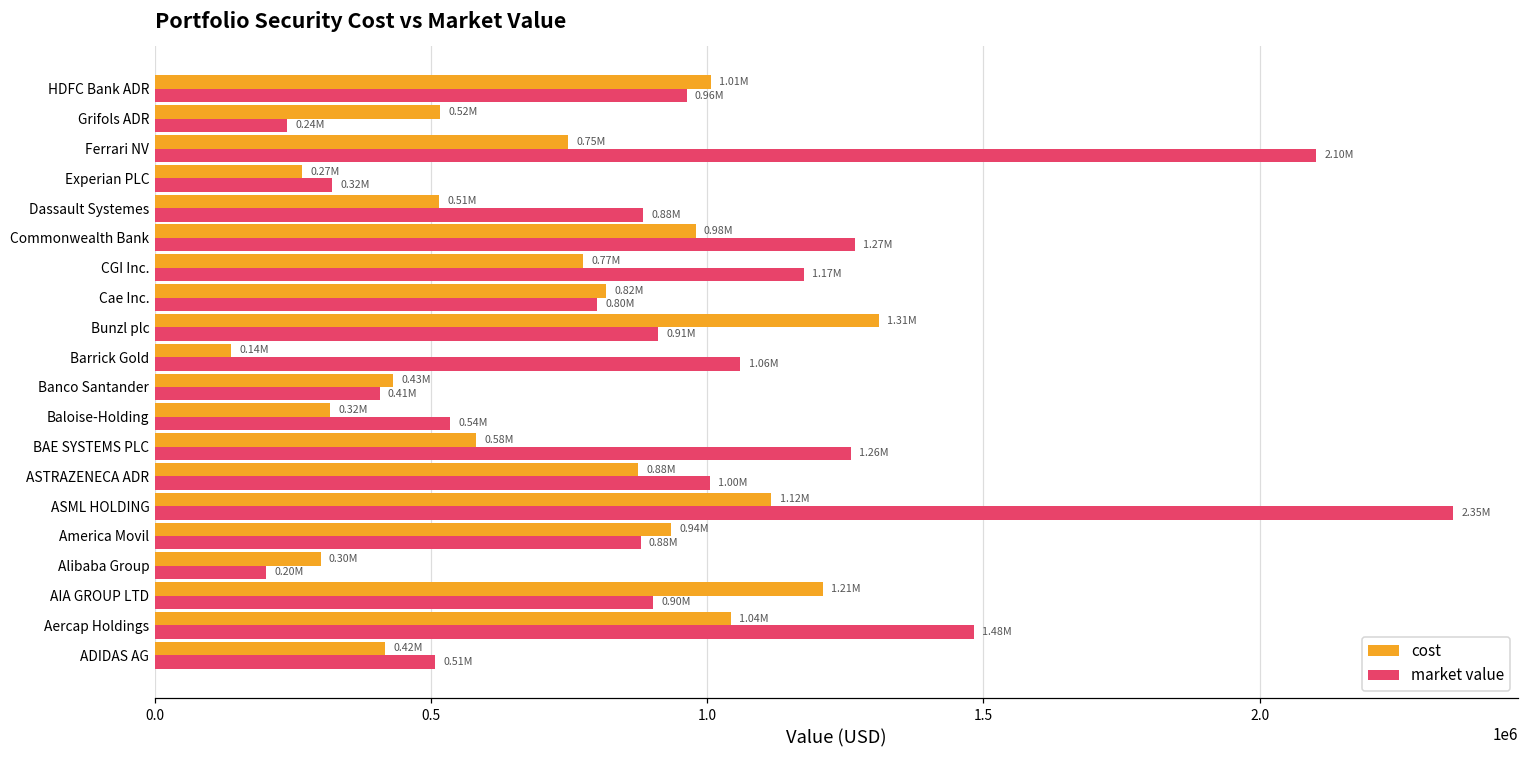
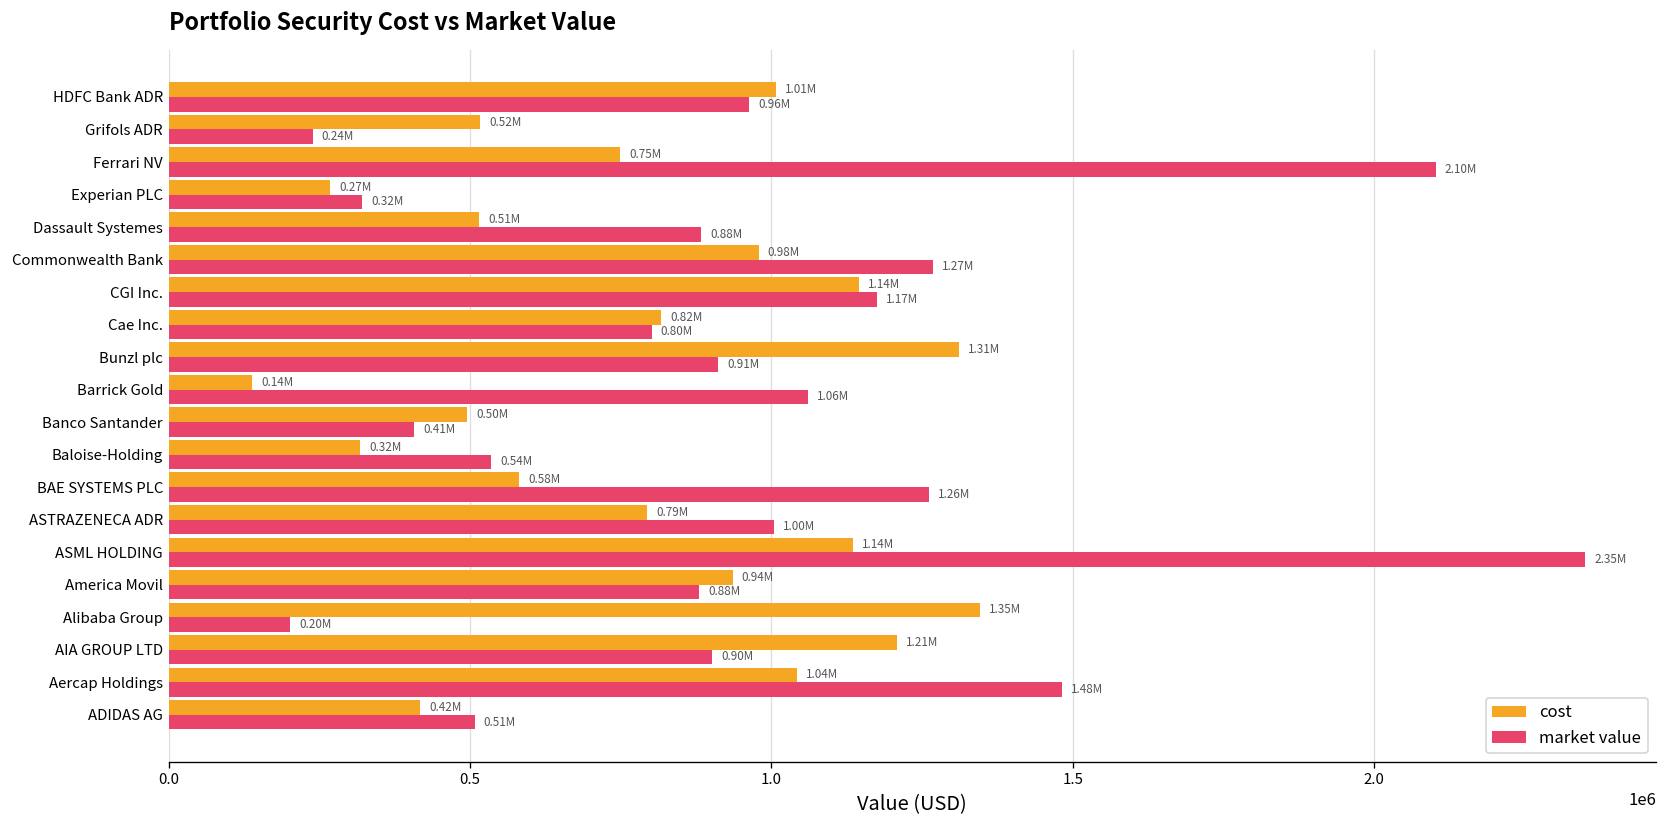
cost, CGI Inc.: 0.77M -> 1.14M
cost, Banco Santander: 0.43M -> 0.50M
cost, ASTRAZENECA ADR: 0.88M -> 0.79M
cost, ASML HOLDING: 1.12M -> 1.14M
cost, Alibaba Group: 0.30M -> 1.35M
